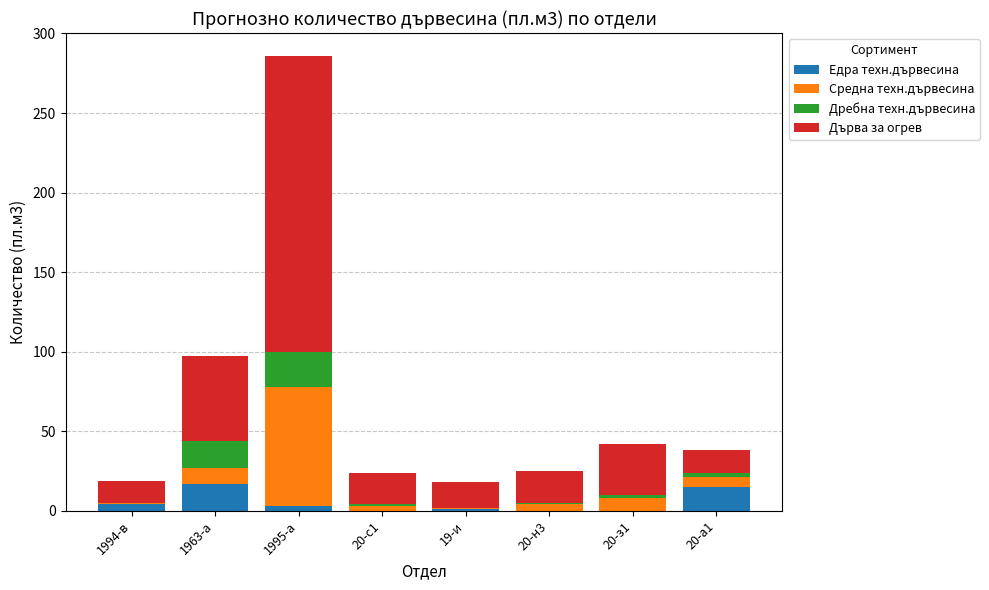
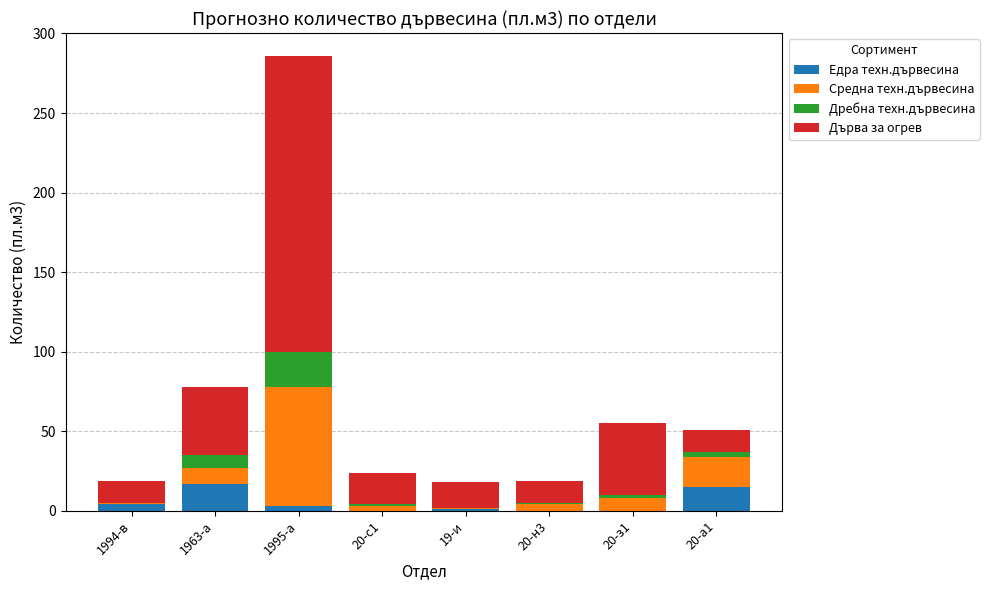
Дребна техн.дървесина, 1963-a: 17 -> 8
Дърва за огрев, 1963-a: 53 -> 43
Дърва за огрев, 20-н3: 20 -> 14
Дърва за огрев, 20-з1: 32 -> 45
Средна техн.дървесина, 20-а1: 6 -> 19
